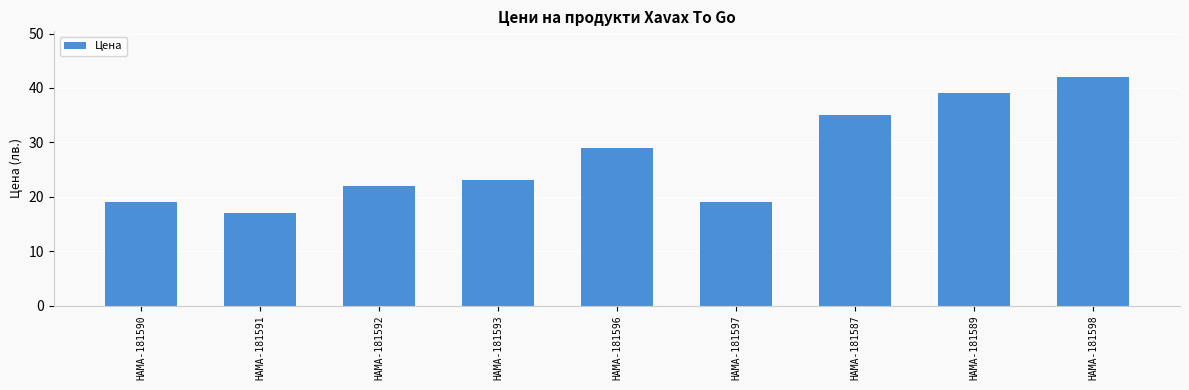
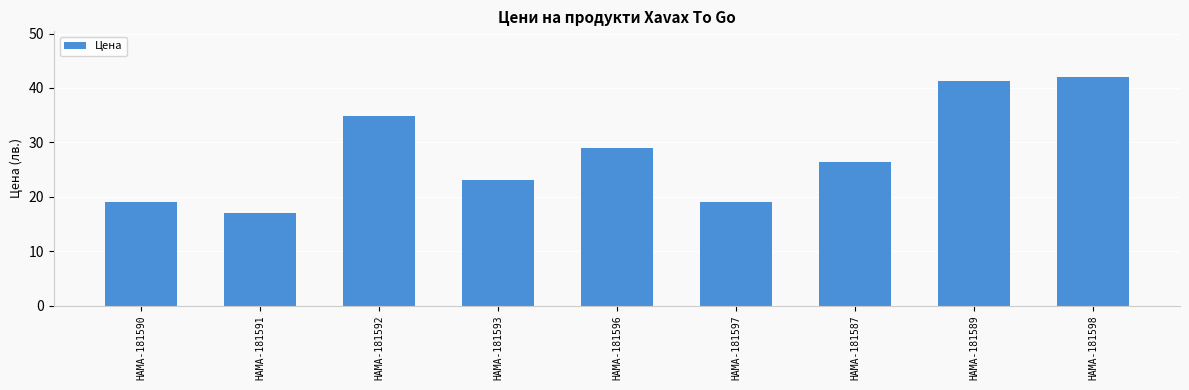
HAMA-181592: 22 -> 35
HAMA-181587: 35 -> 26
HAMA-181589: 39 -> 41
